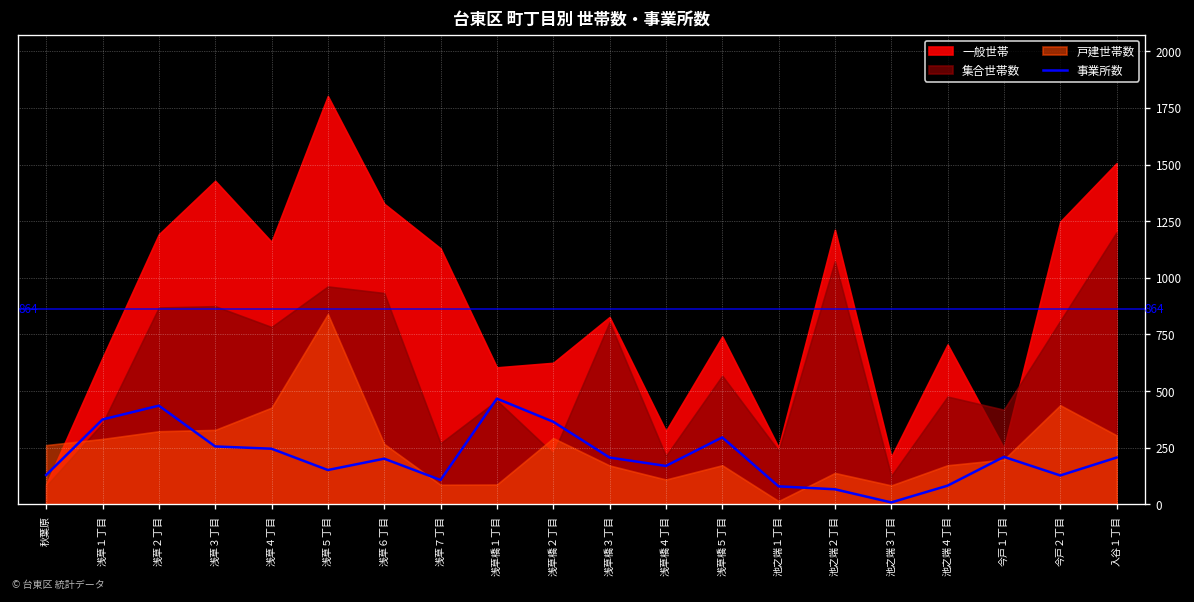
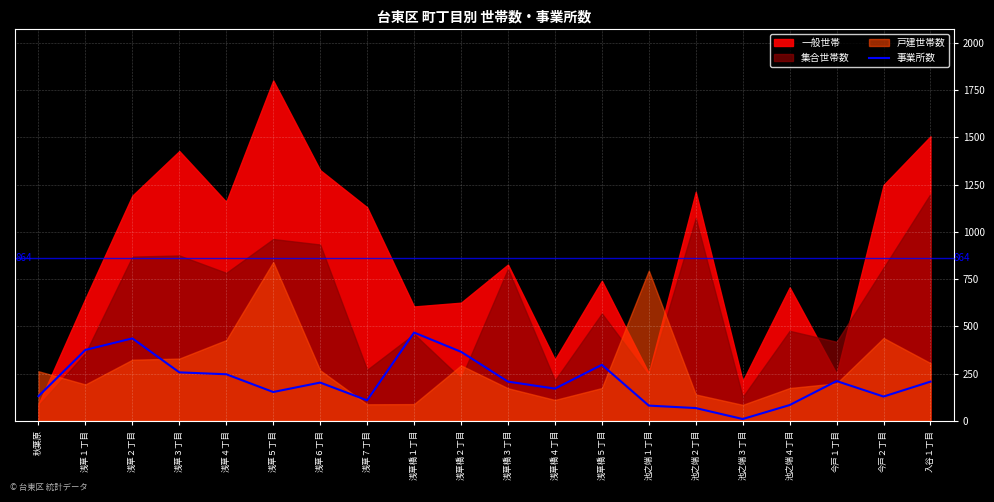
戸建世帯数, 浅草１丁目: 290 -> 190
戸建世帯数, 池之端１丁目: 20 -> 800
